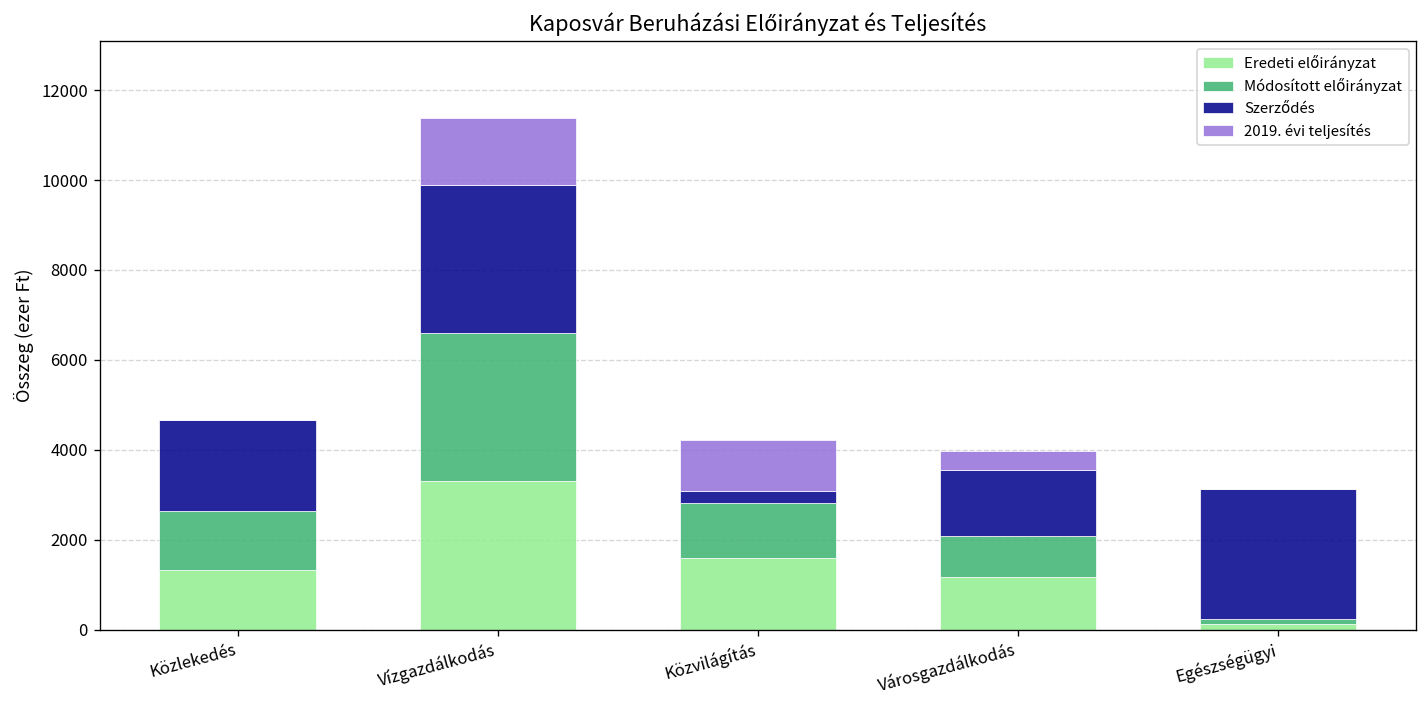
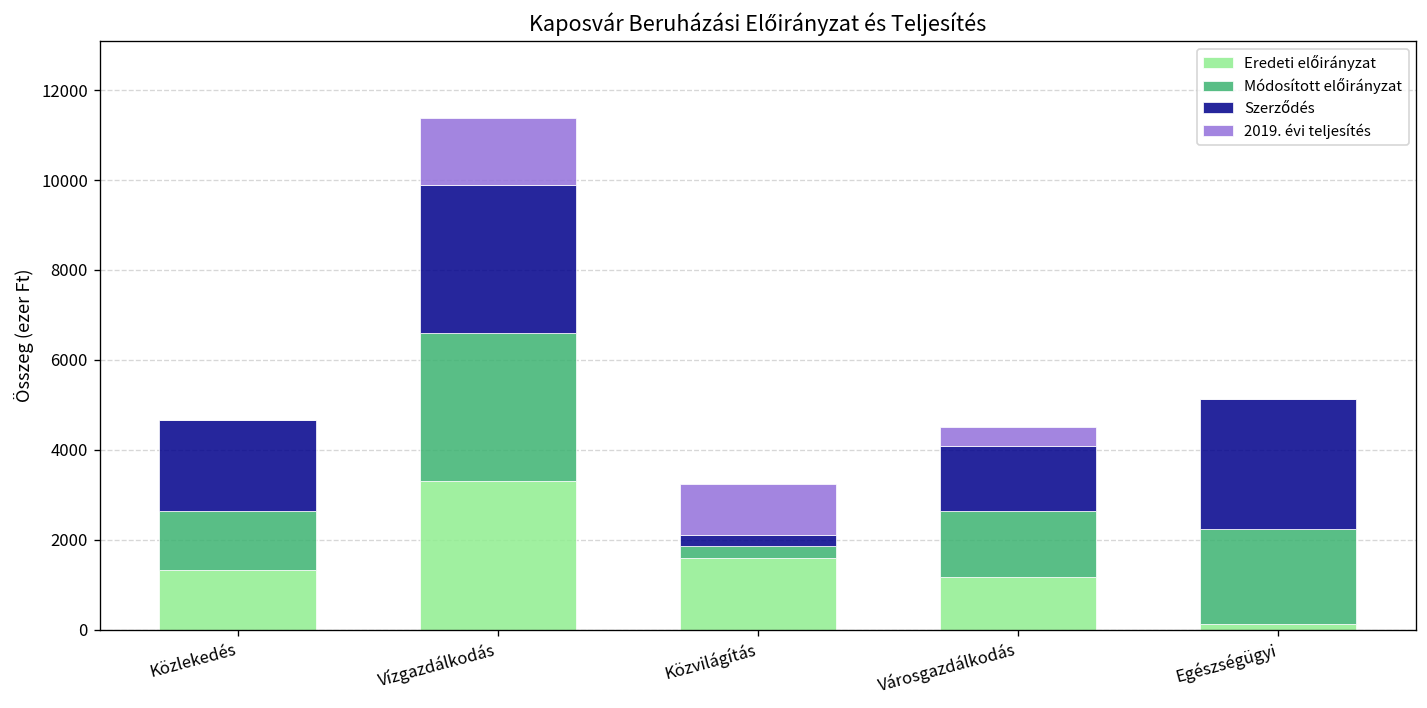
Módosított előirányzat, Közvilágítás: 1200 -> 300
Módosított előirányzat, Városgazdálkodás: 900 -> 1500
Módosított előirányzat, Egészségügyi: 100 -> 2100
